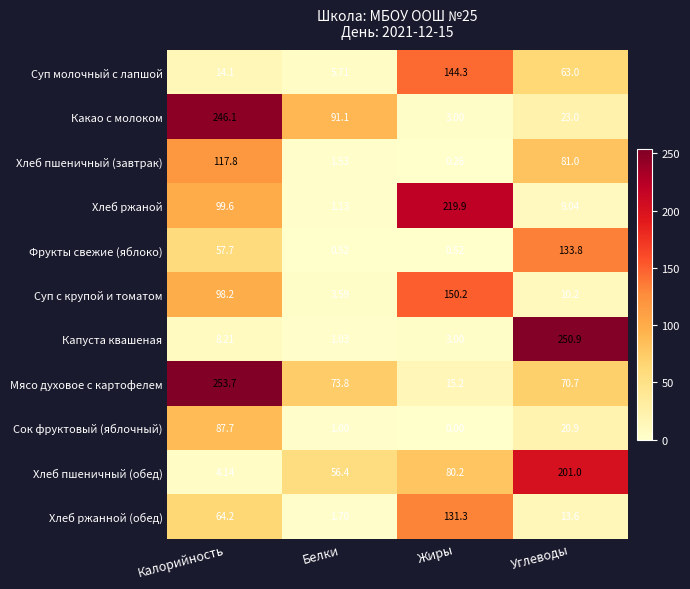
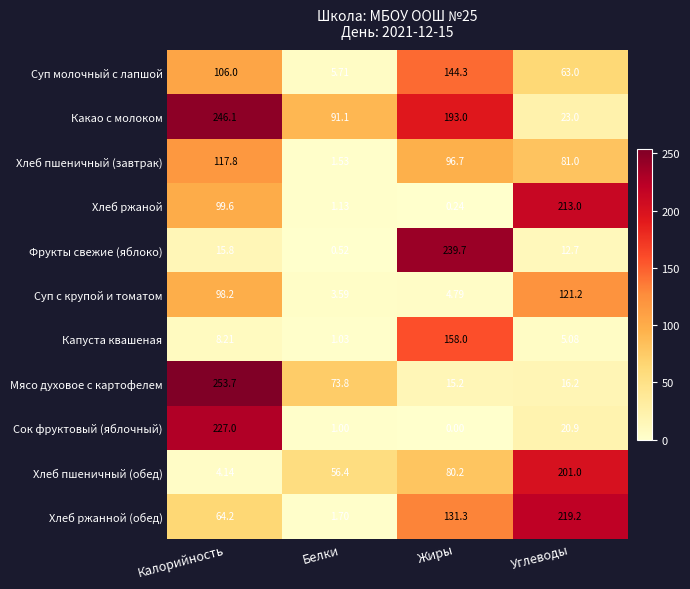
Суп молочный с лапшой, Калорийность: 14.1 -> 106.0
Какао с молоком, Жиры: 3.00 -> 193.0
Хлеб пшеничный (завтрак), Жиры: 0.26 -> 96.7
Хлеб ржаной, Жиры: 219.9 -> 0.24
Хлеб ржаной, Углеводы: 9.04 -> 213.0
Фрукты свежие (яблоко), Калорийность: 57.7 -> 15.8
Фрукты свежие (яблоко), Жиры: 0.52 -> 239.7
Фрукты свежие (яблоко), Углеводы: 133.8 -> 12.7
Суп с крупой и томатом, Жиры: 150.2 -> 4.79
Суп с крупой и томатом, Углеводы: 10.2 -> 121.2
Капуста квашеная, Жиры: 3.00 -> 158.0
Капуста квашеная, Углеводы: 250.9 -> 5.08
Мясо духовое с картофелем, Углеводы: 70.7 -> 16.2
Сок фруктовый (яблочный), Калорийность: 87.7 -> 227.0
Хлеб ржанной (обед), Углеводы: 13.6 -> 219.2
